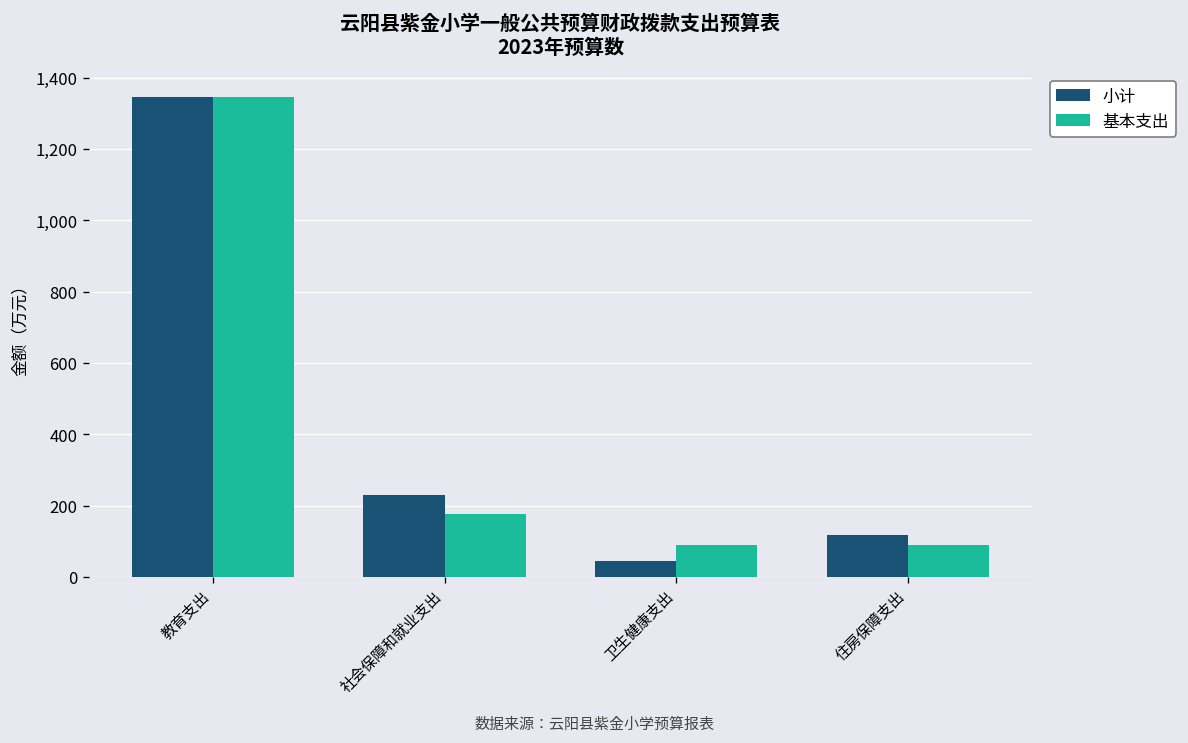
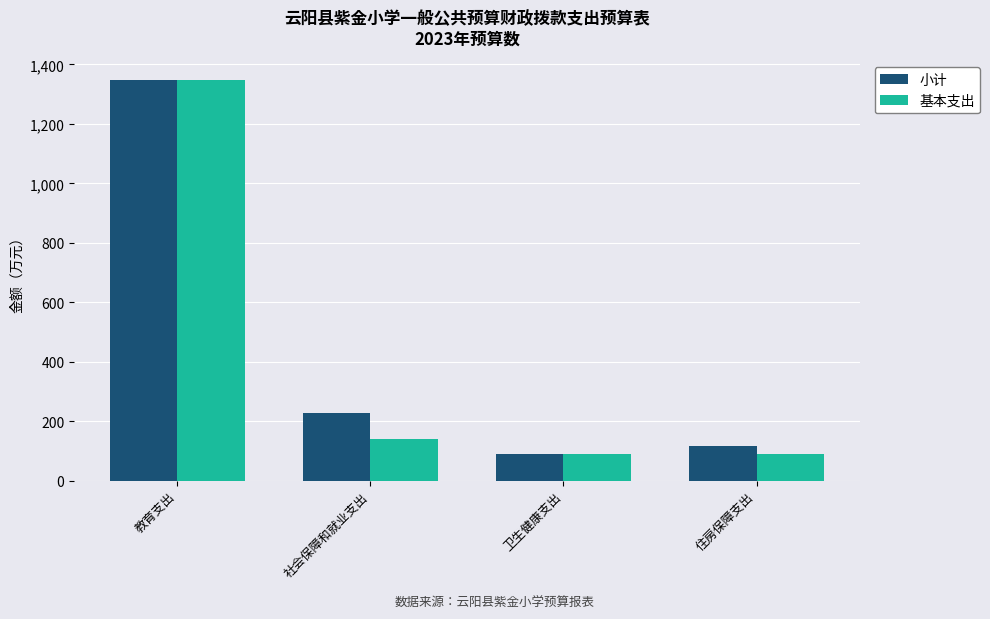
基本支出, 社会保障和就业支出: 180 -> 140
小计, 卫生健康支出: 40 -> 90
